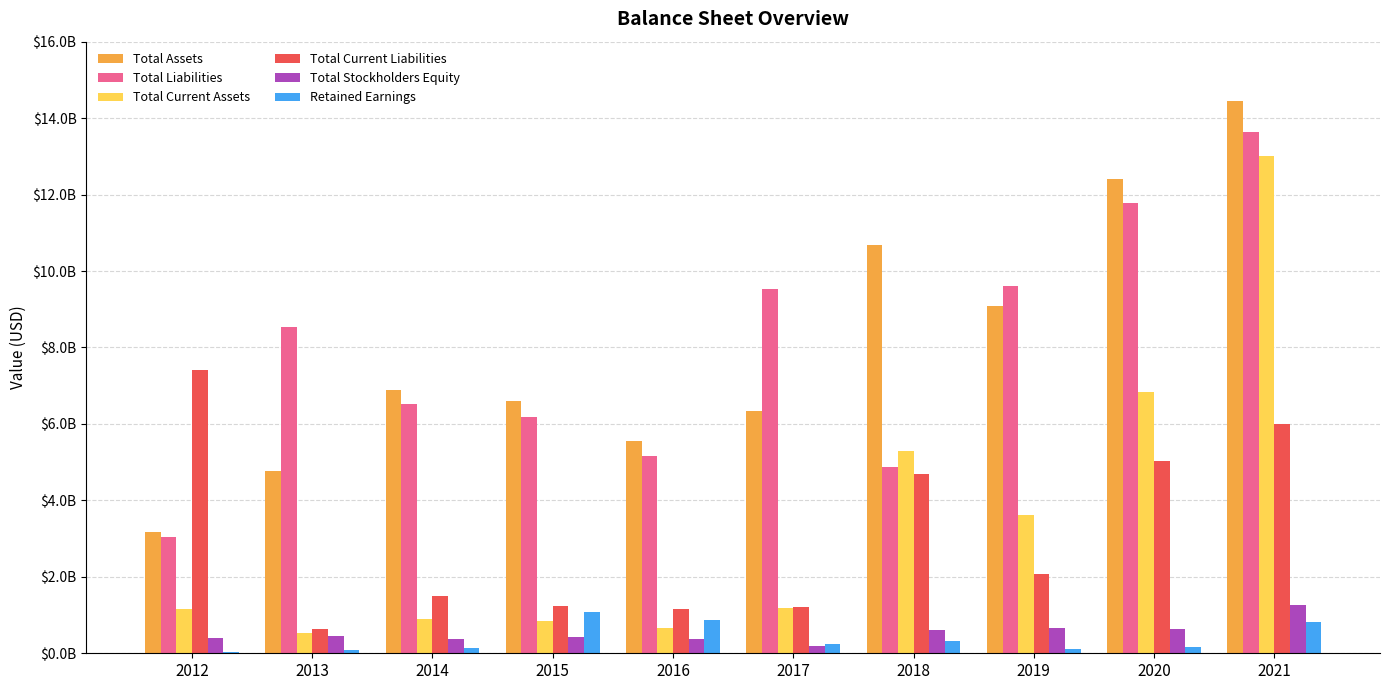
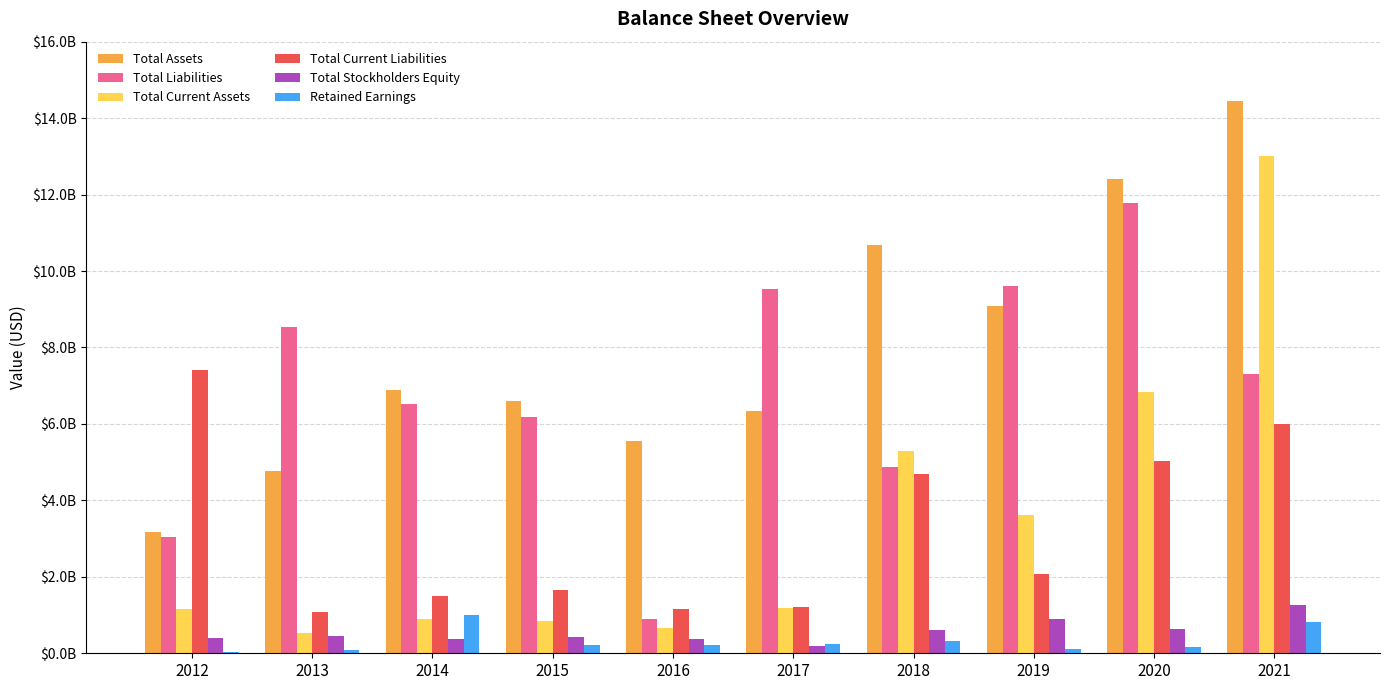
Total Current Liabilities, 2013: $600000000 -> $1100000000
Retained Earnings, 2014: $100000000 -> $1000000000
Total Current Liabilities, 2015: $1200000000 -> $1700000000
Retained Earnings, 2015: $1100000000 -> $200000000
Total Liabilities, 2016: $5200000000 -> $900000000
Retained Earnings, 2016: $900000000 -> $200000000
Total Stockholders Equity, 2019: $700000000 -> $900000000
Total Liabilities, 2021: $13600000000 -> $7300000000
